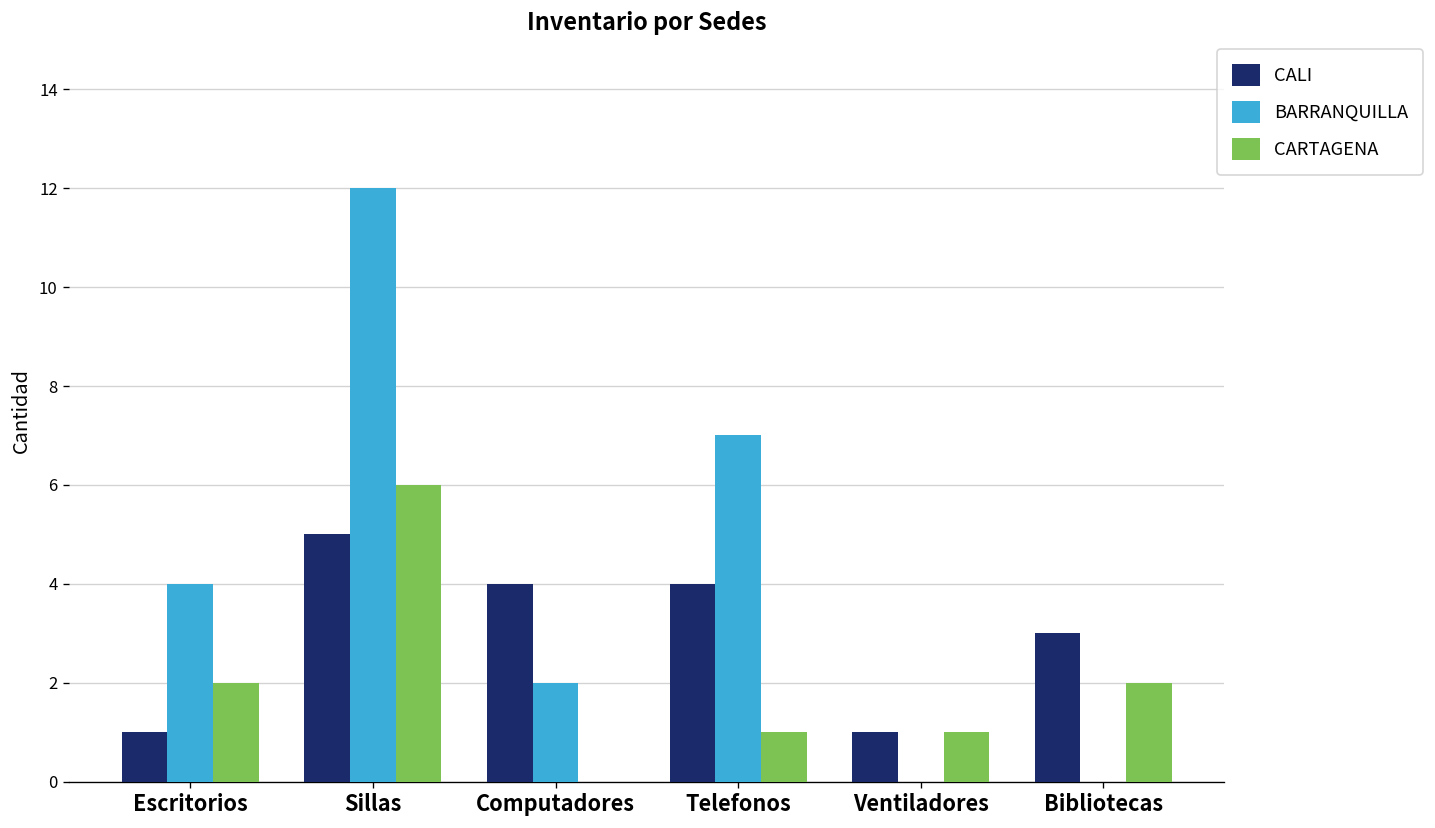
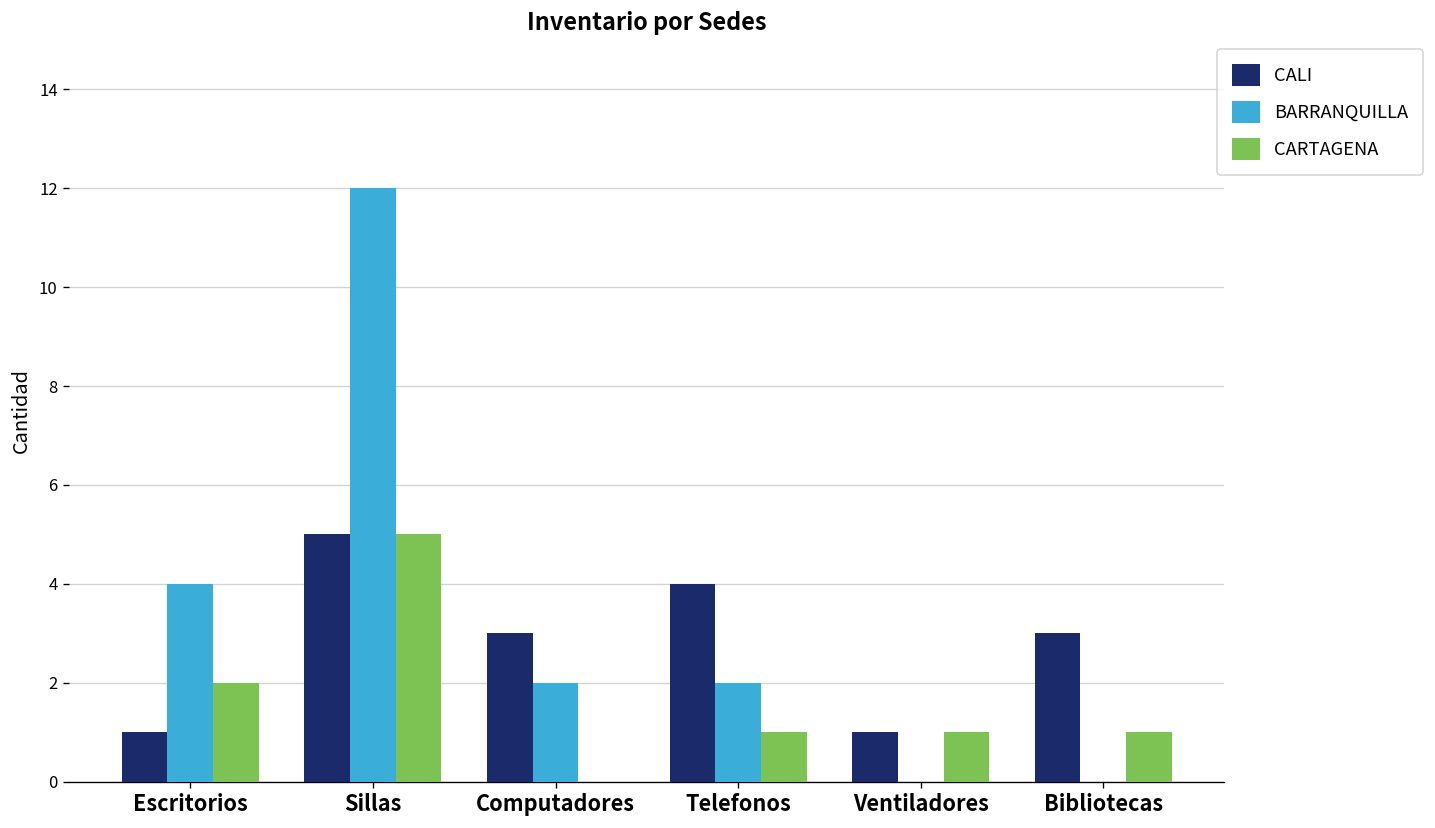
CARTAGENA, Sillas: 6 -> 5
CALI, Computadores: 4 -> 3
BARRANQUILLA, Telefonos: 7 -> 2
CARTAGENA, Bibliotecas: 2 -> 1
